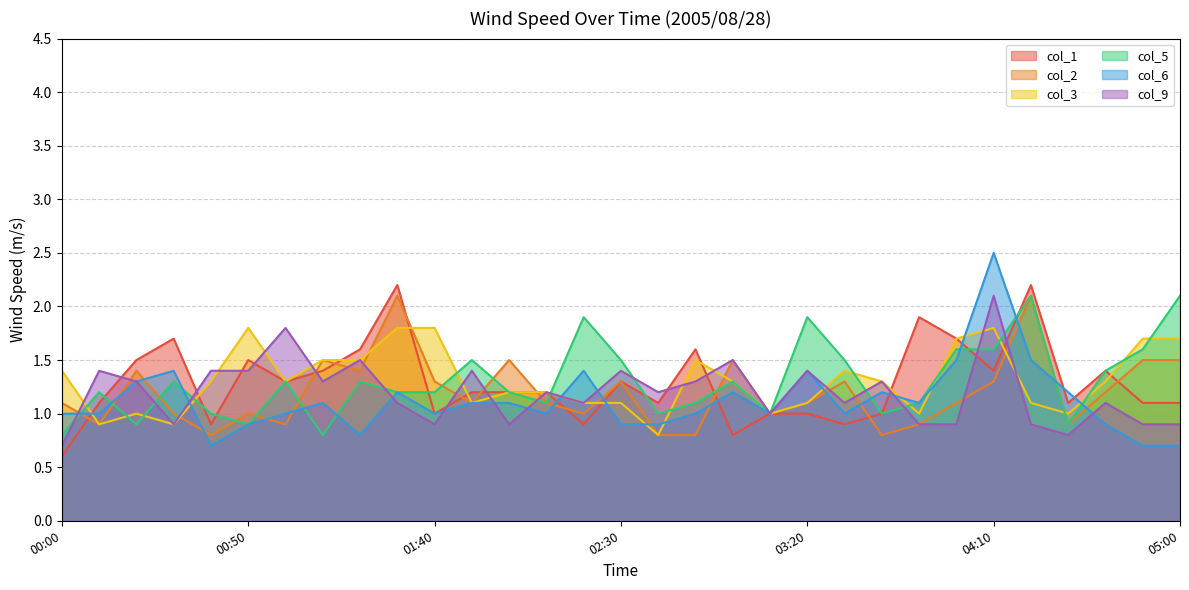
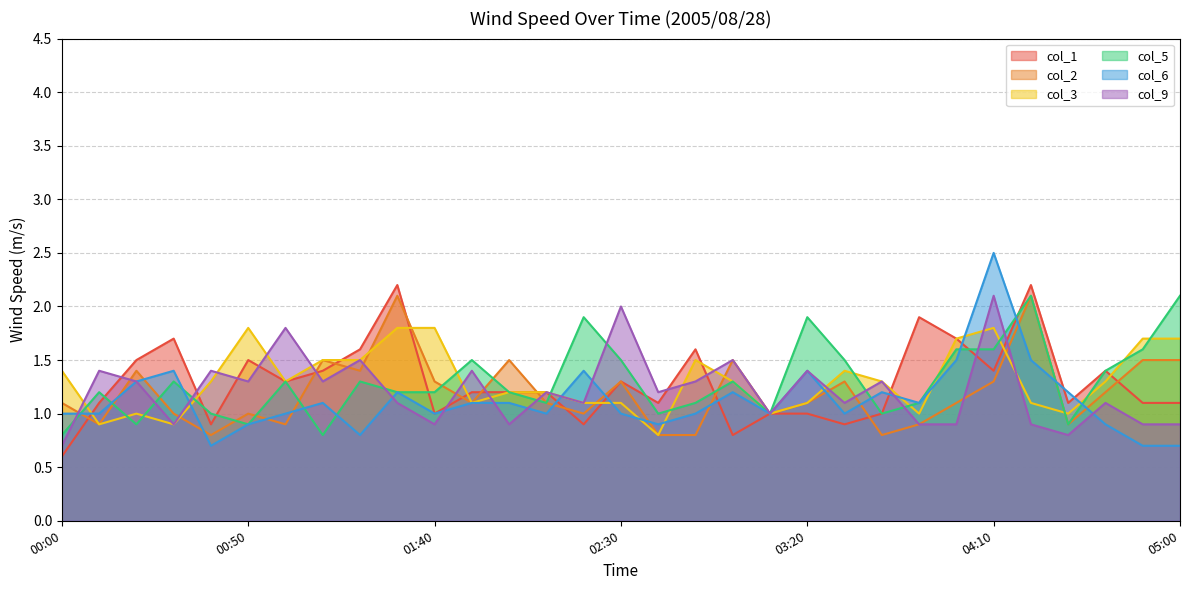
col_9, 00:50: 1.4 -> 1.3
col_6, 02:30: 0.9 -> 1.0
col_9, 02:30: 1.4 -> 2.0
